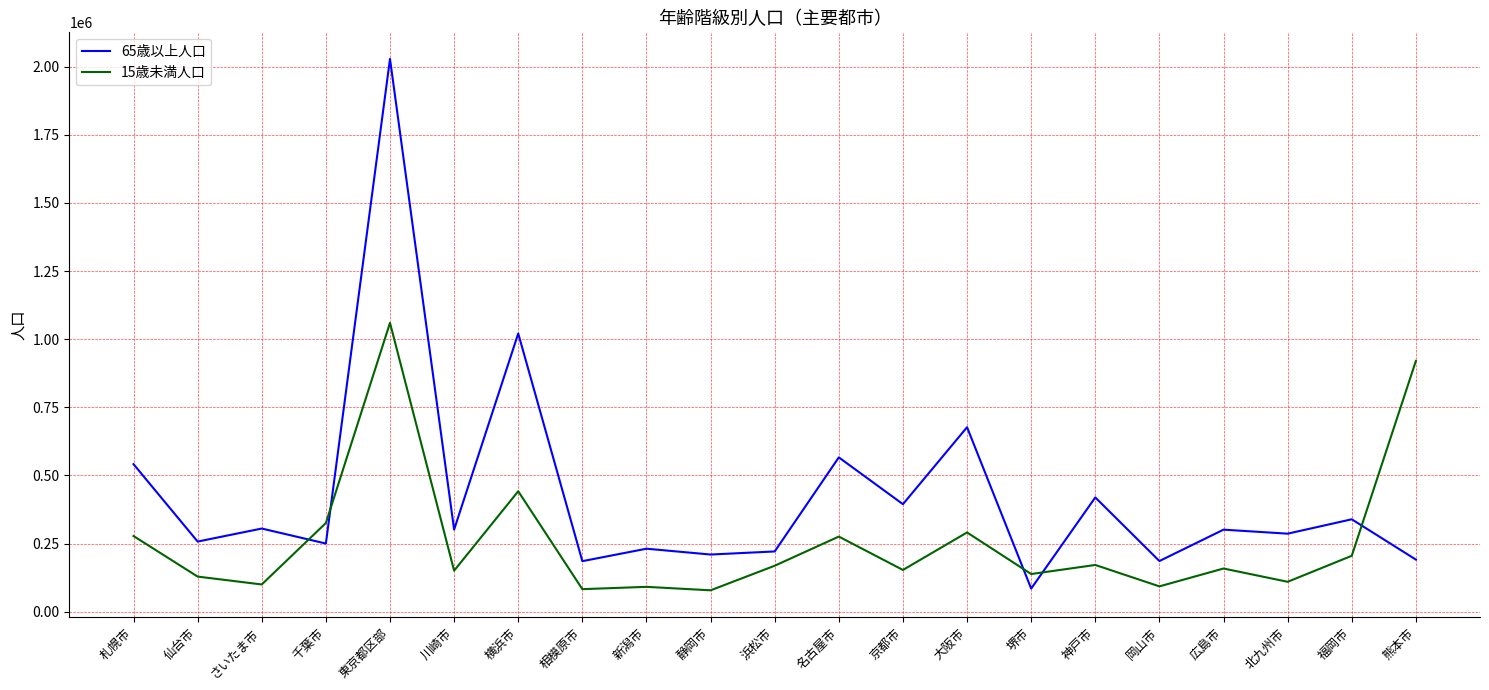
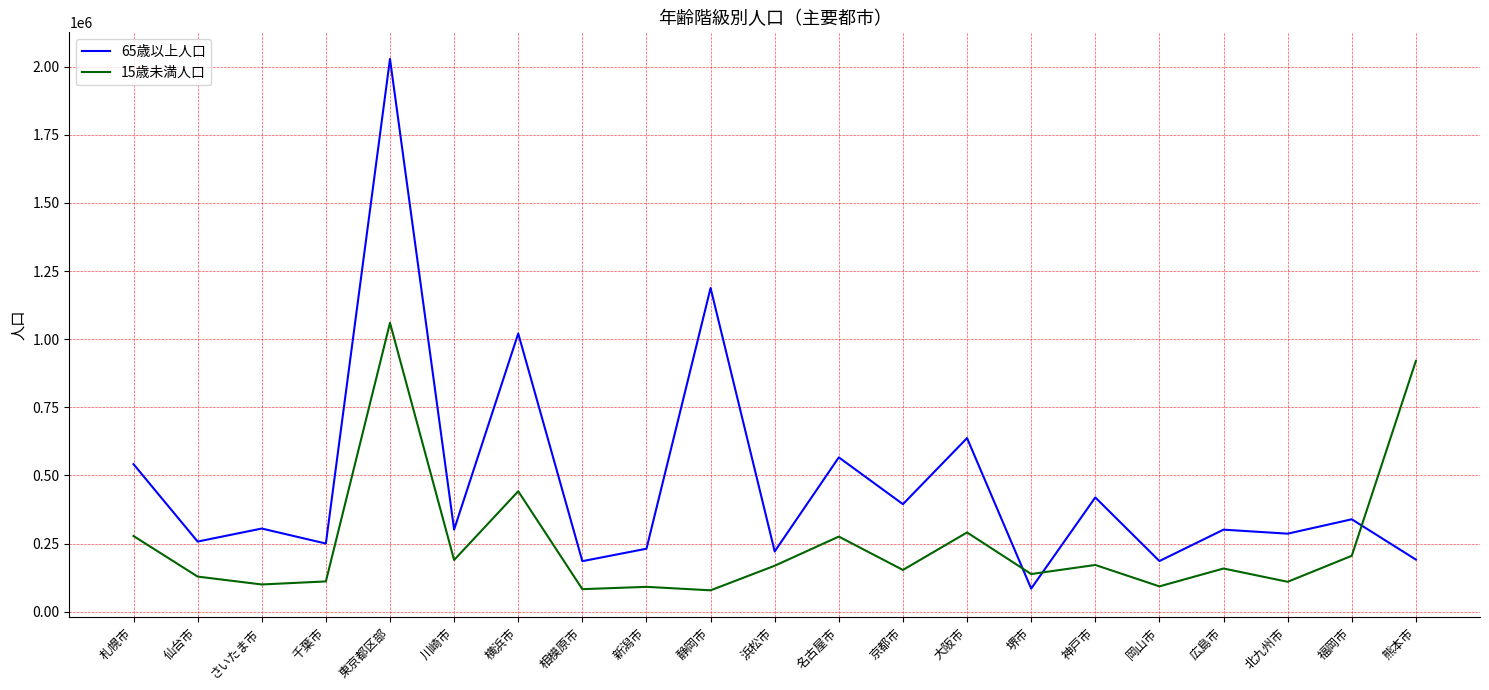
15歳未満人口, 千葉市: 330000 -> 110000
15歳未満人口, 川崎市: 150000 -> 190000
65歳以上人口, 静岡市: 210000 -> 1190000
65歳以上人口, 大阪市: 680000 -> 640000
